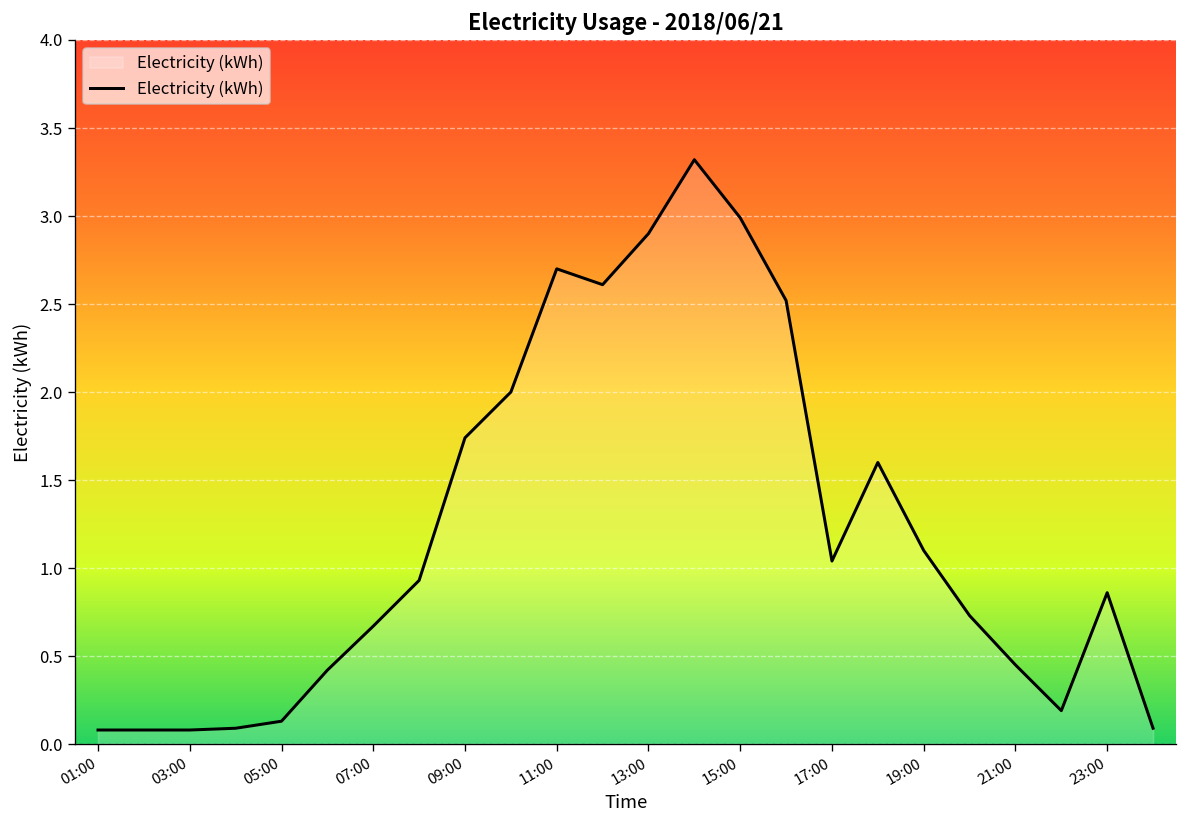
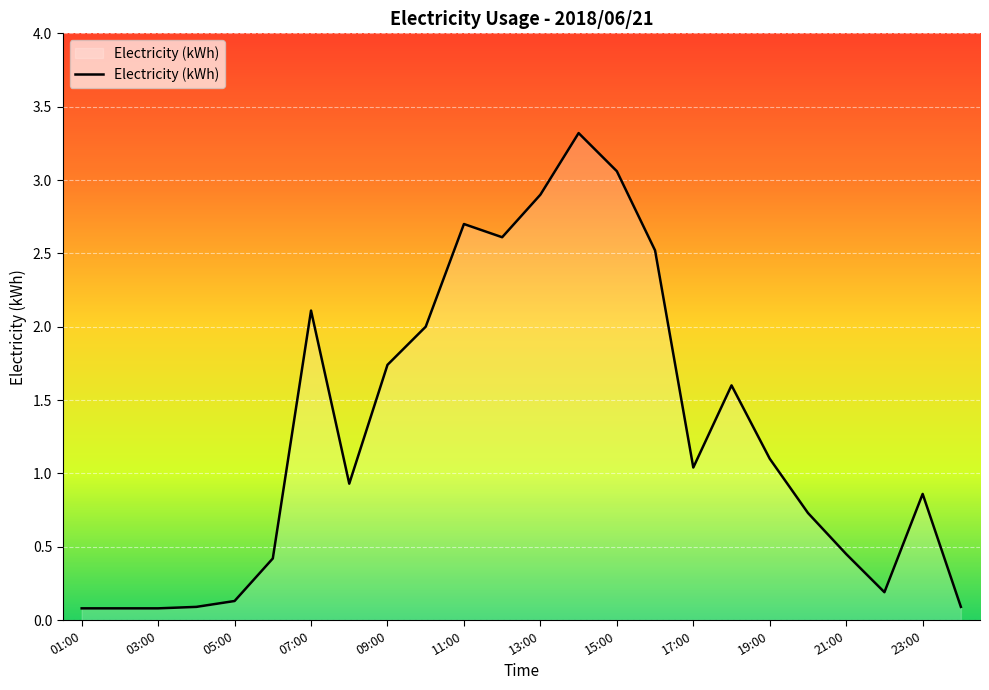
07:00: 0.67 -> 2.11
15:00: 2.99 -> 3.06
